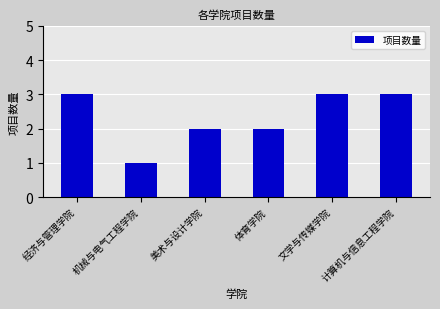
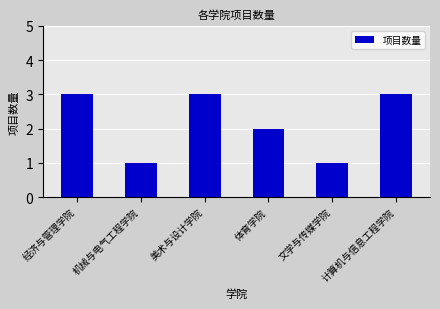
美术与设计学院: 2 -> 3
文学与传媒学院: 3 -> 1
